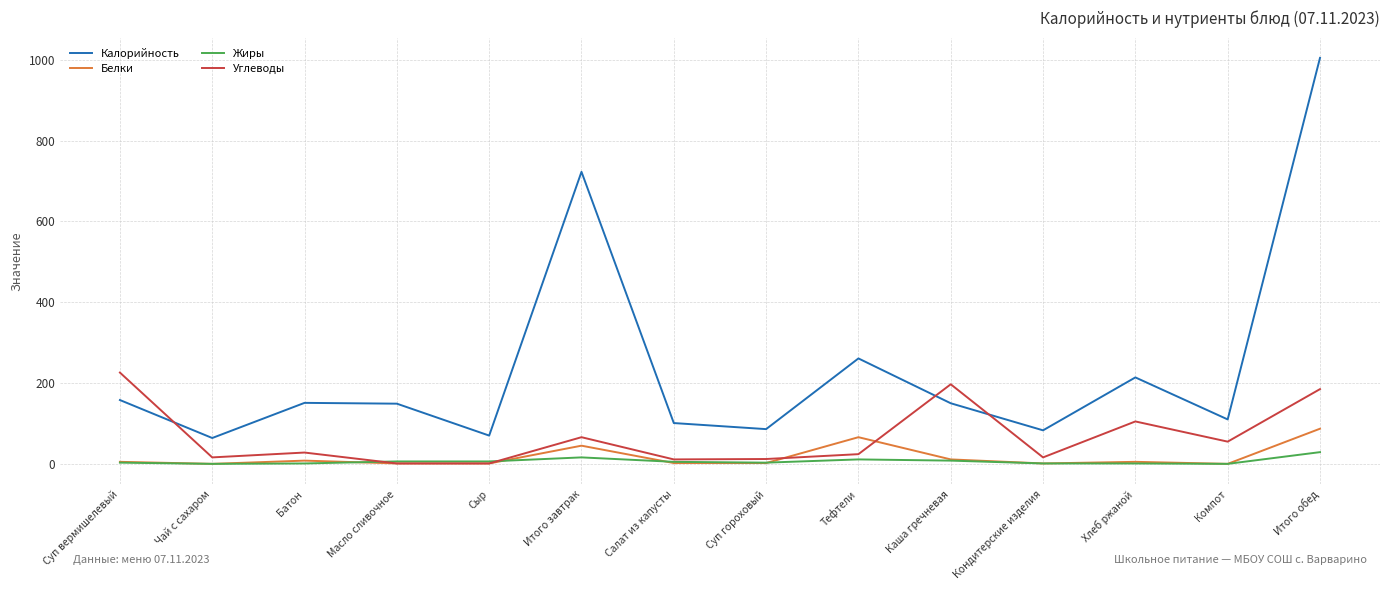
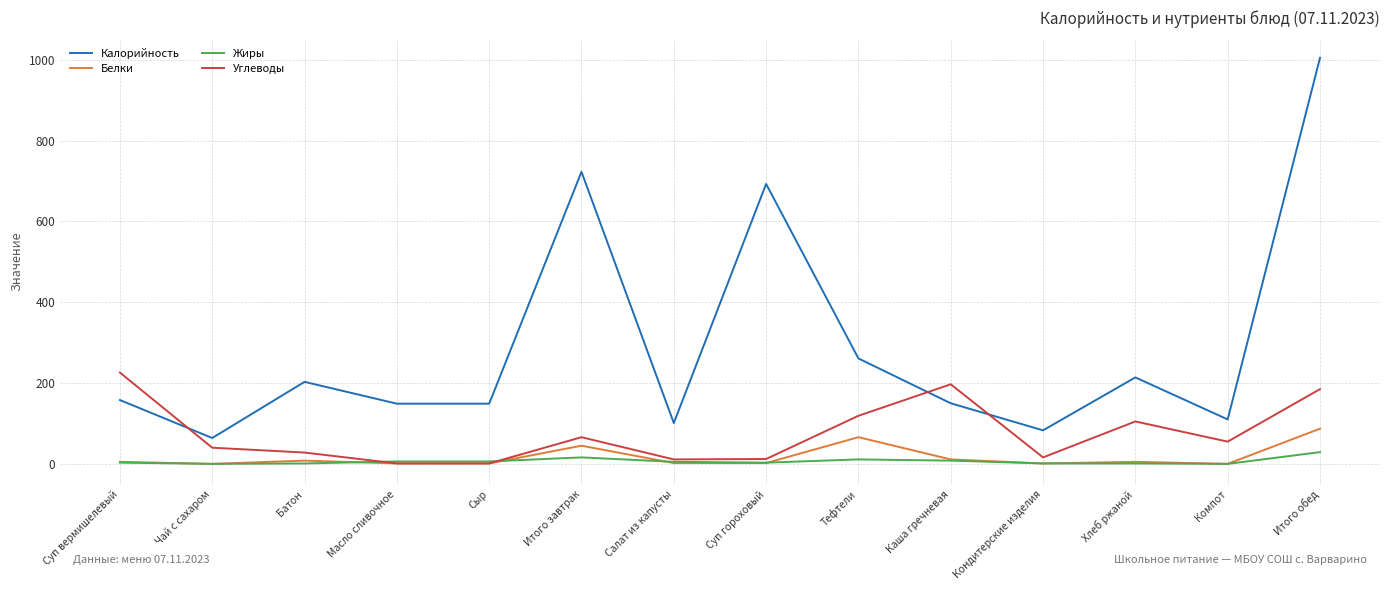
Углеводы, Чай с сахаром: 20 -> 40
Калорийность, Батон: 150 -> 200
Калорийность, Сыр: 70 -> 150
Калорийность, Суп гороховый: 90 -> 690
Углеводы, Тефтели: 20 -> 120
